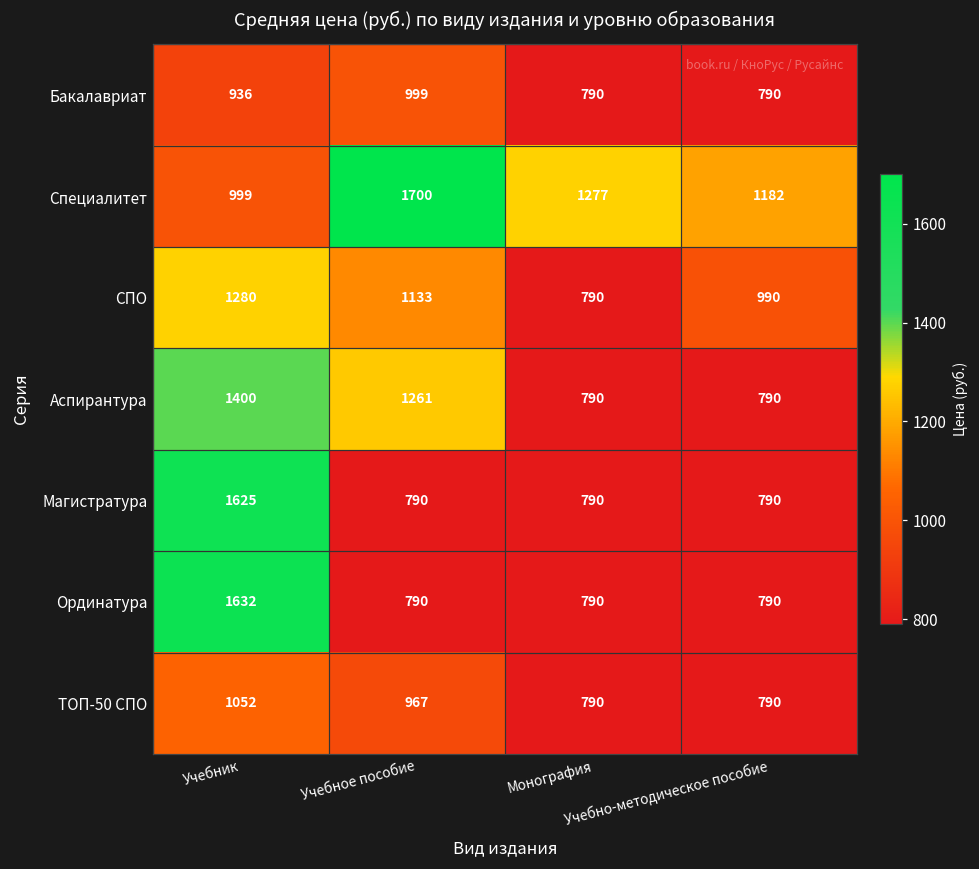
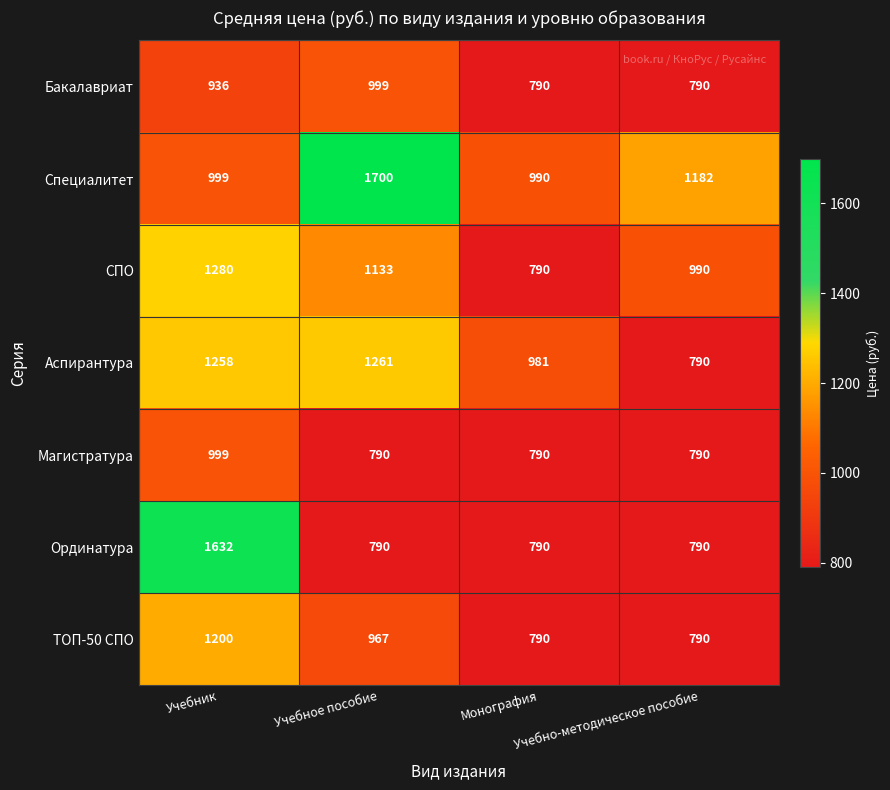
Специалитет, Монография: 1277 -> 990
Аспирантура, Учебник: 1400 -> 1258
Аспирантура, Монография: 790 -> 981
Магистратура, Учебник: 1625 -> 999
ТОП-50 СПО, Учебник: 1052 -> 1200
